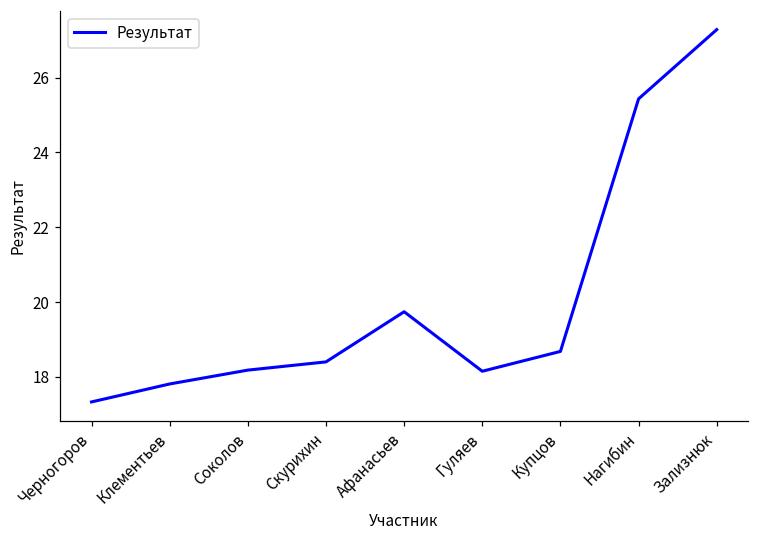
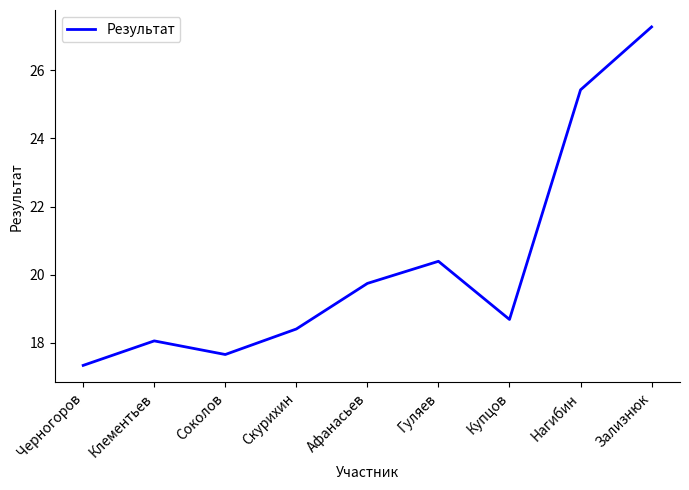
Клементьев: 17.8 -> 18.1
Соколов: 18.2 -> 17.7
Гуляев: 18.2 -> 20.4
